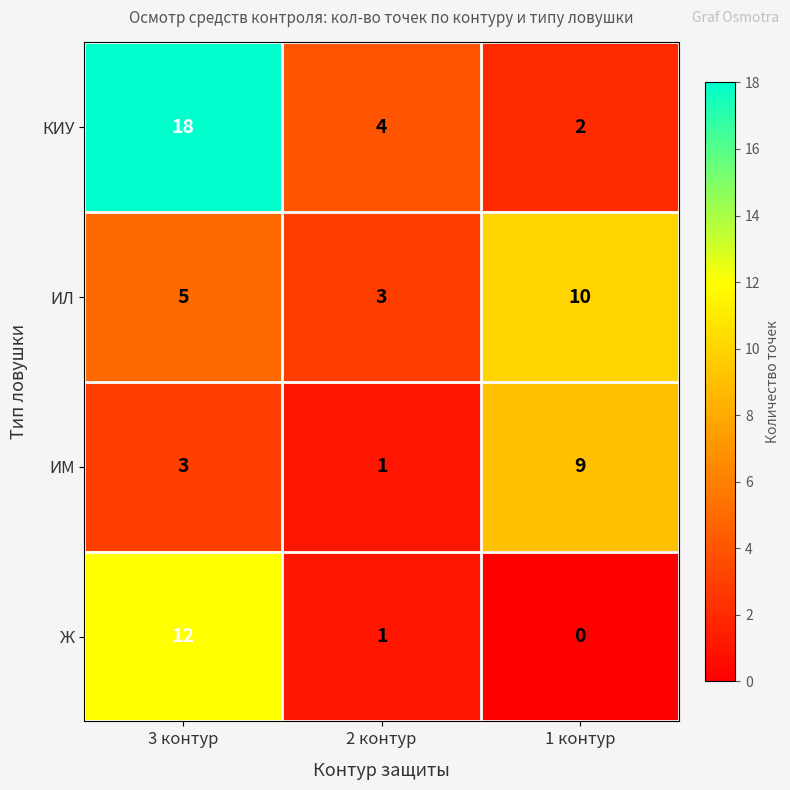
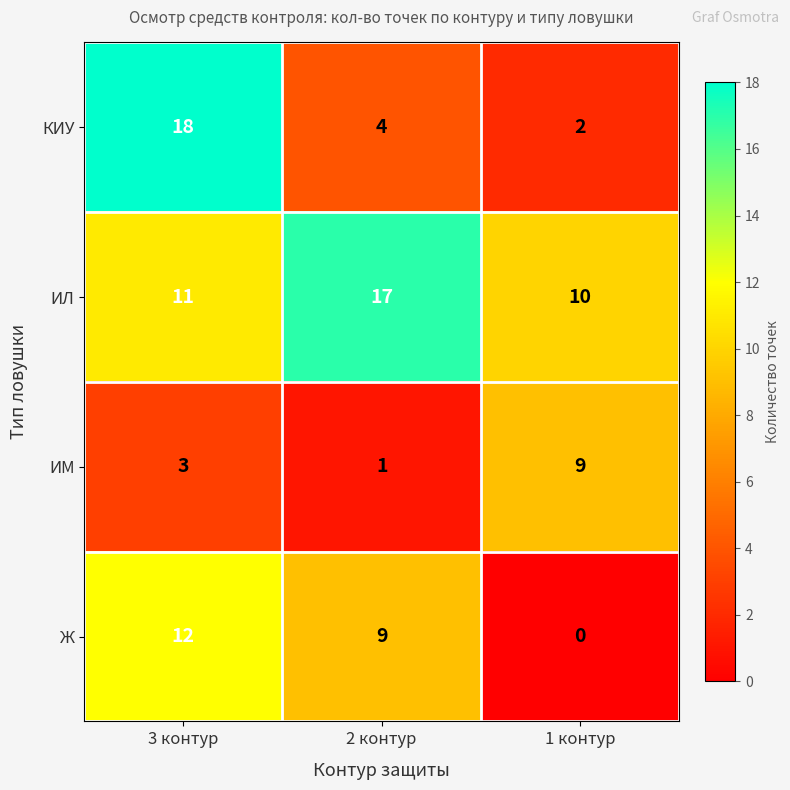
ИЛ, 3 контур: 5 -> 11
ИЛ, 2 контур: 3 -> 17
Ж, 2 контур: 1 -> 9
